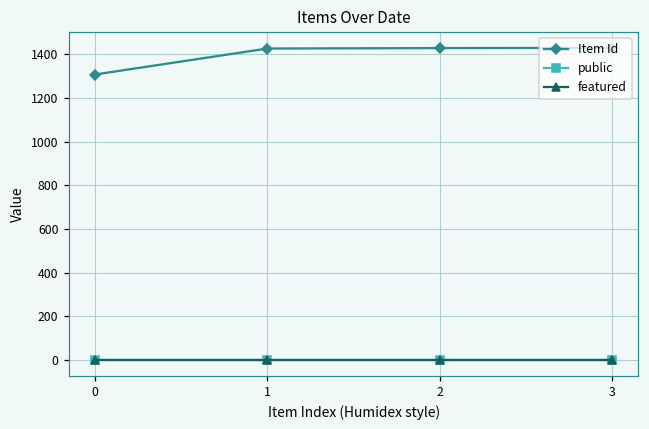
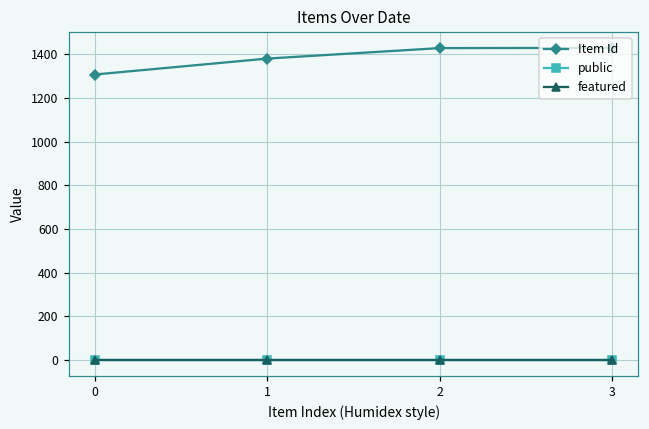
Item Id, 1: 1430 -> 1380
